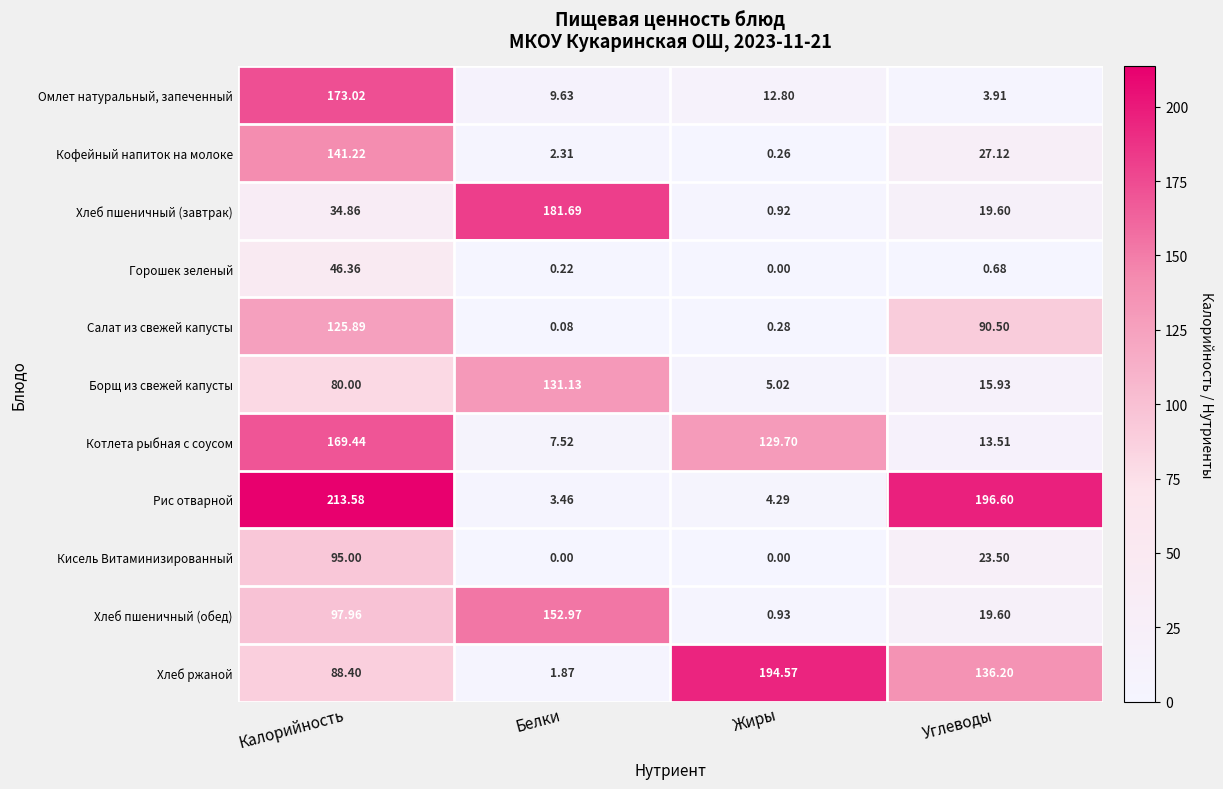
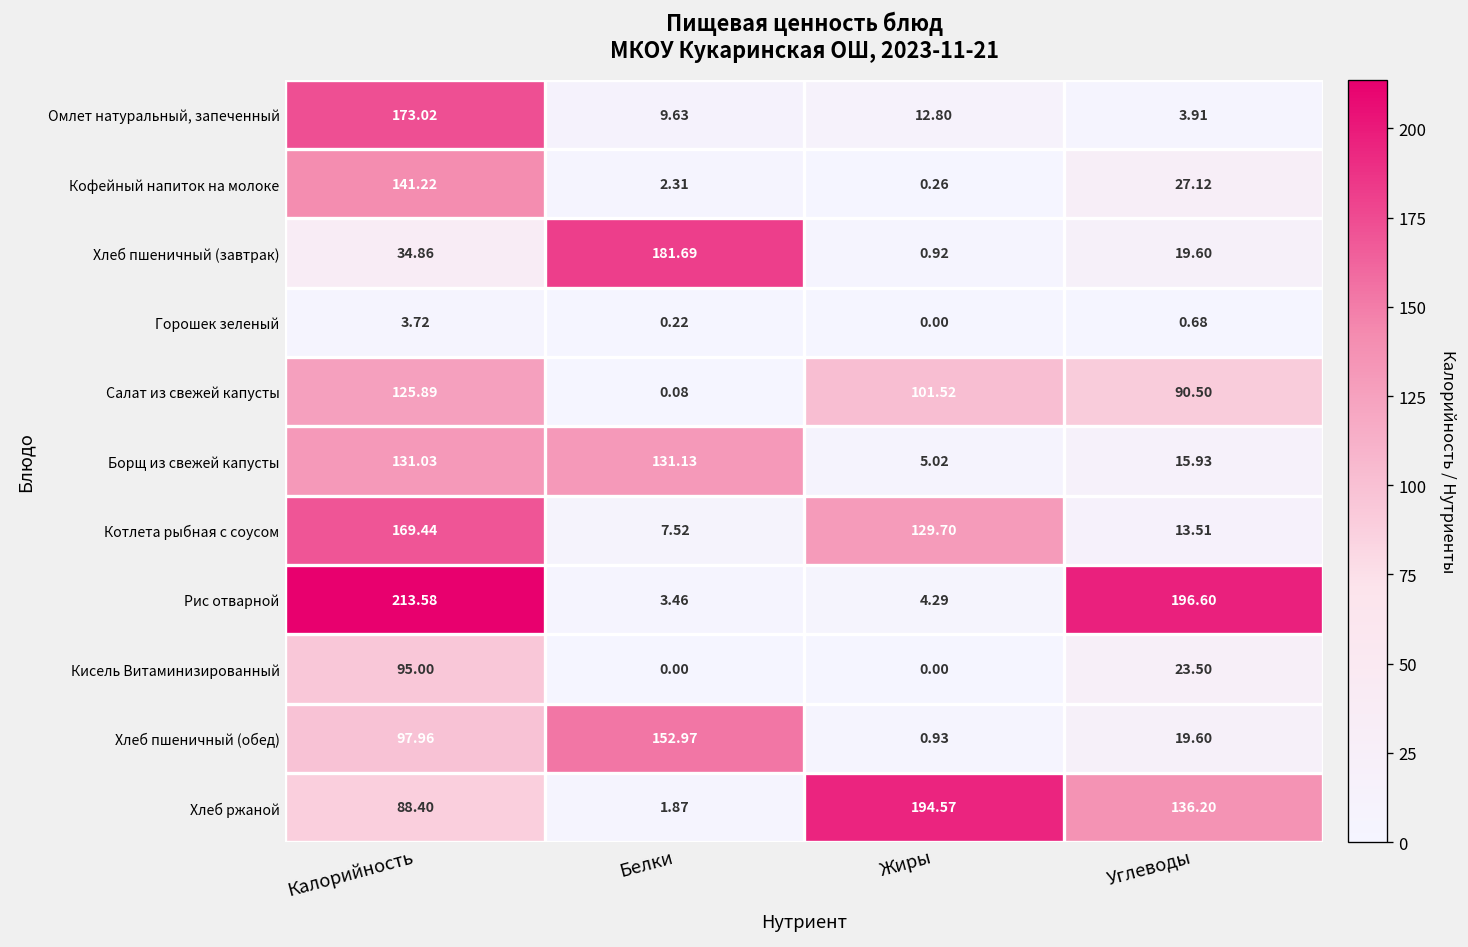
Горошек зеленый, Калорийность: 46.36 -> 3.72
Салат из свежей капусты, Жиры: 0.28 -> 101.52
Борщ из свежей капусты, Калорийность: 80.00 -> 131.03
